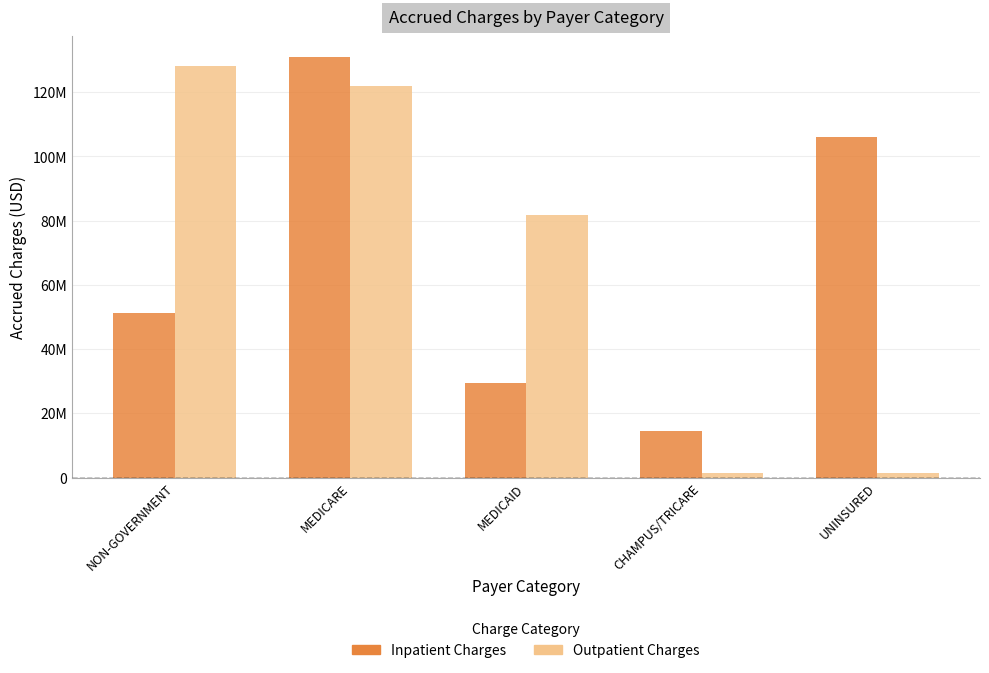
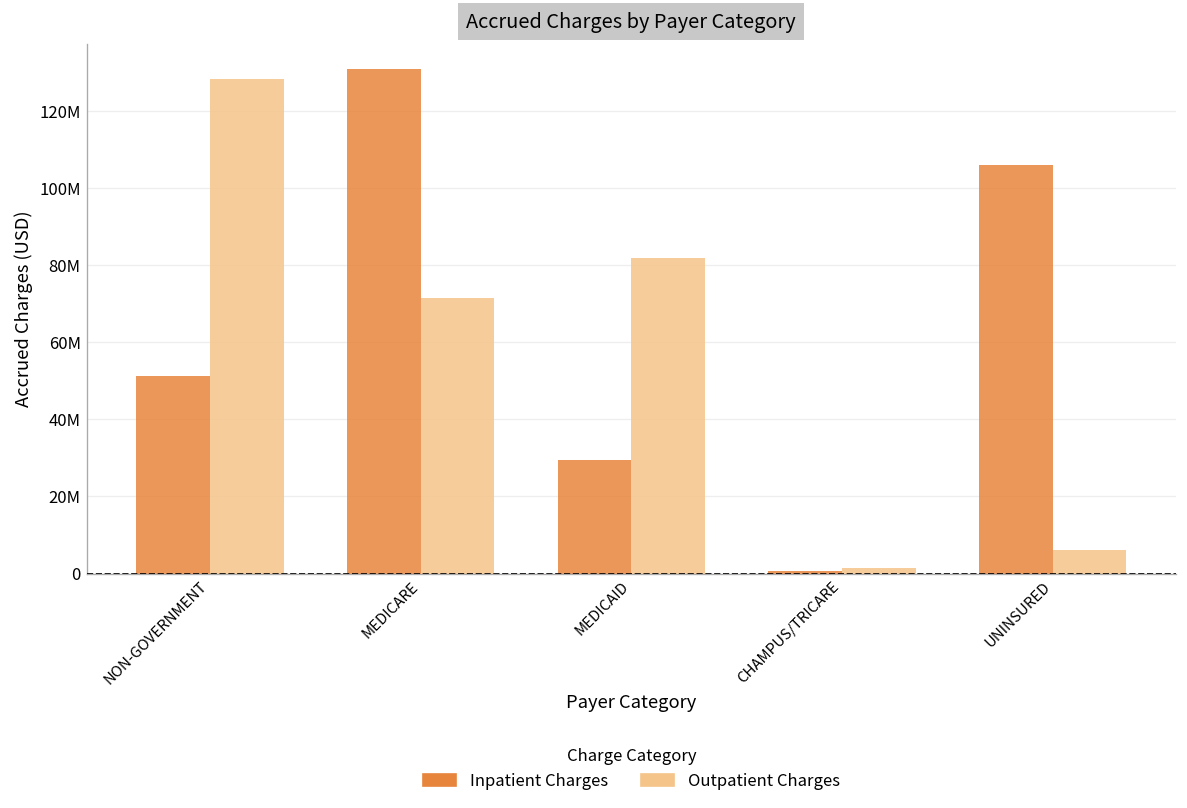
Outpatient Charges, MEDICARE: 122000000 -> 71000000
Inpatient Charges, CHAMPUS/TRICARE: 15000000 -> 1000000
Outpatient Charges, UNINSURED: 1000000 -> 6000000
